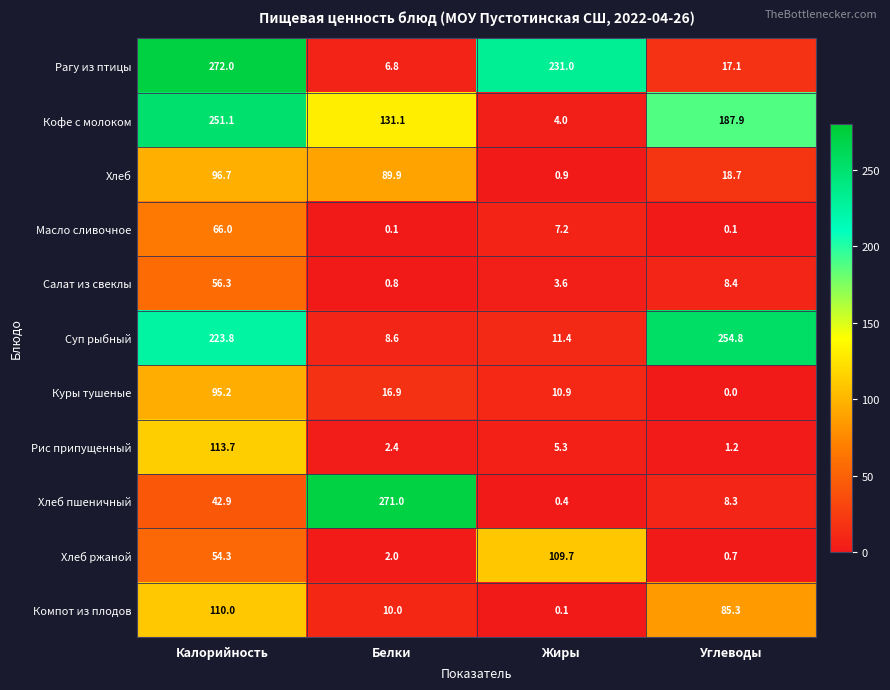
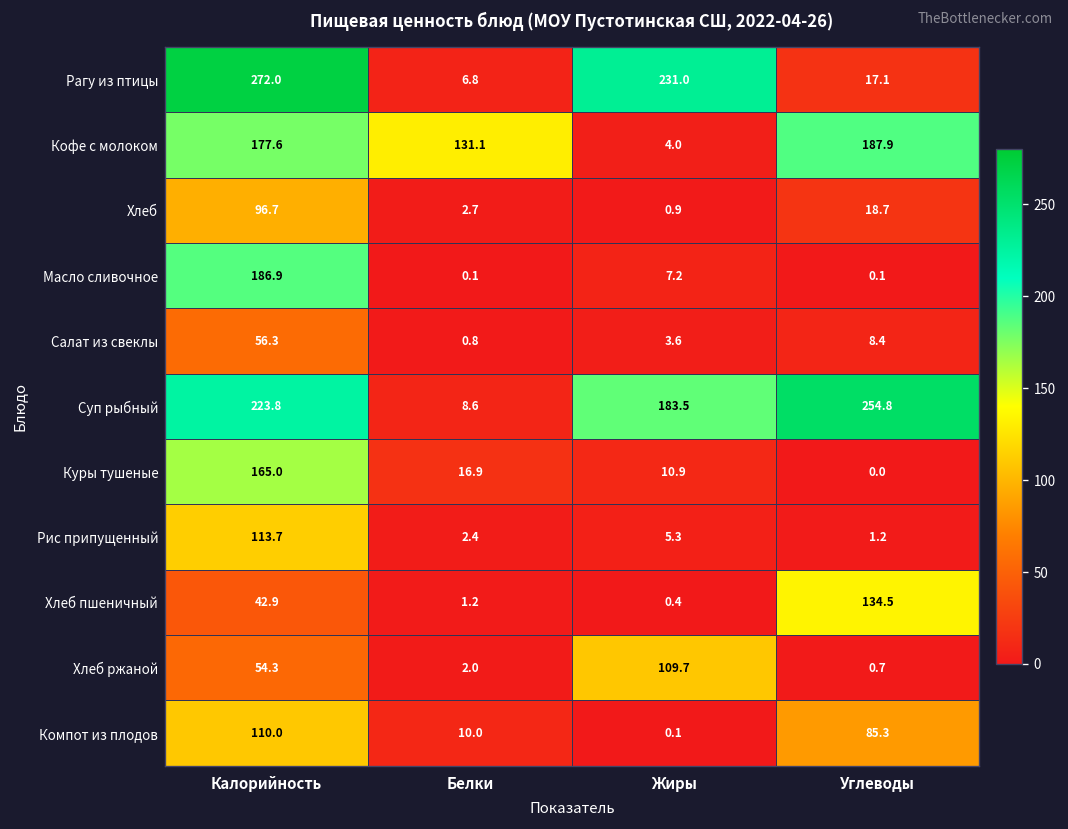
Кофе с молоком, Калорийность: 251.1 -> 177.6
Хлеб, Белки: 89.9 -> 2.7
Масло сливочное, Калорийность: 66.0 -> 186.9
Суп рыбный, Жиры: 11.4 -> 183.5
Куры тушеные, Калорийность: 95.2 -> 165.0
Хлеб пшеничный, Белки: 271.0 -> 1.2
Хлеб пшеничный, Углеводы: 8.3 -> 134.5
